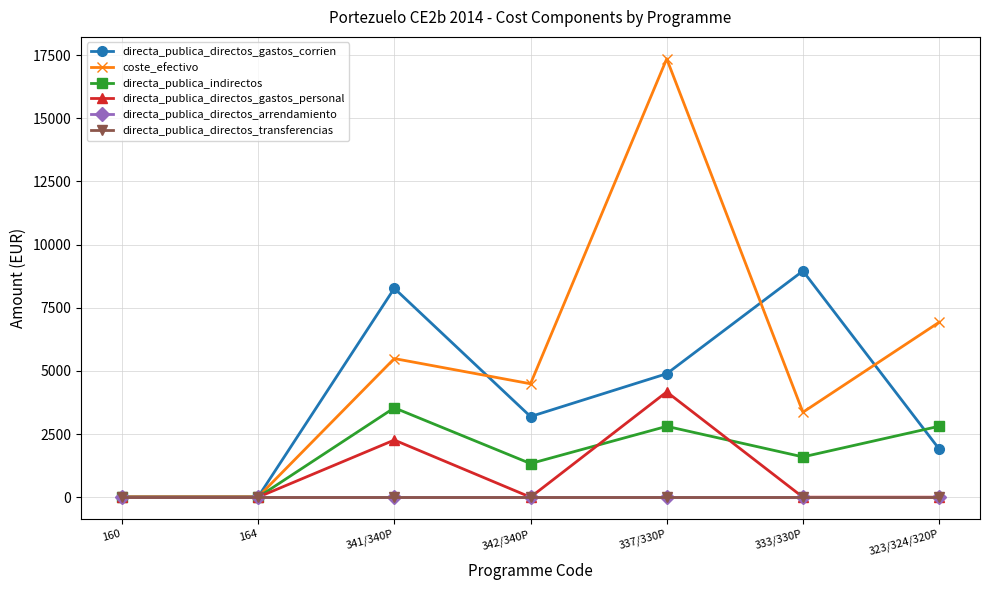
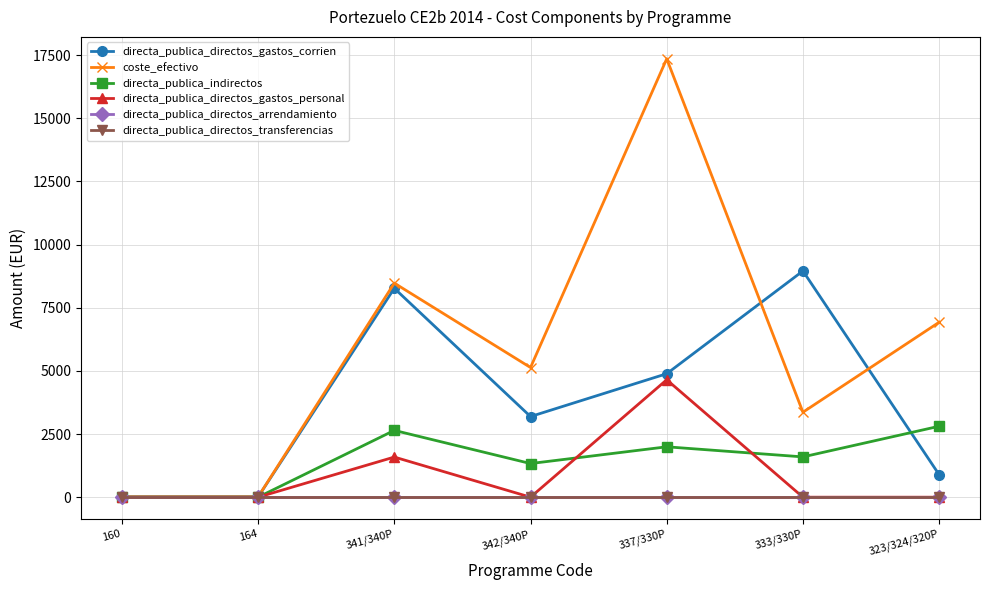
coste_efectivo, 341/340P: 5500 -> 8500
directa_publica_indirectos, 341/340P: 3500 -> 2600
directa_publica_directos_gastos_personal, 341/340P: 2300 -> 1600
coste_efectivo, 342/340P: 4500 -> 5100
directa_publica_indirectos, 337/330P: 2800 -> 2000
directa_publica_directos_gastos_personal, 337/330P: 4200 -> 4600
directa_publica_directos_gastos_corrien, 323/324/320P: 1900 -> 900
